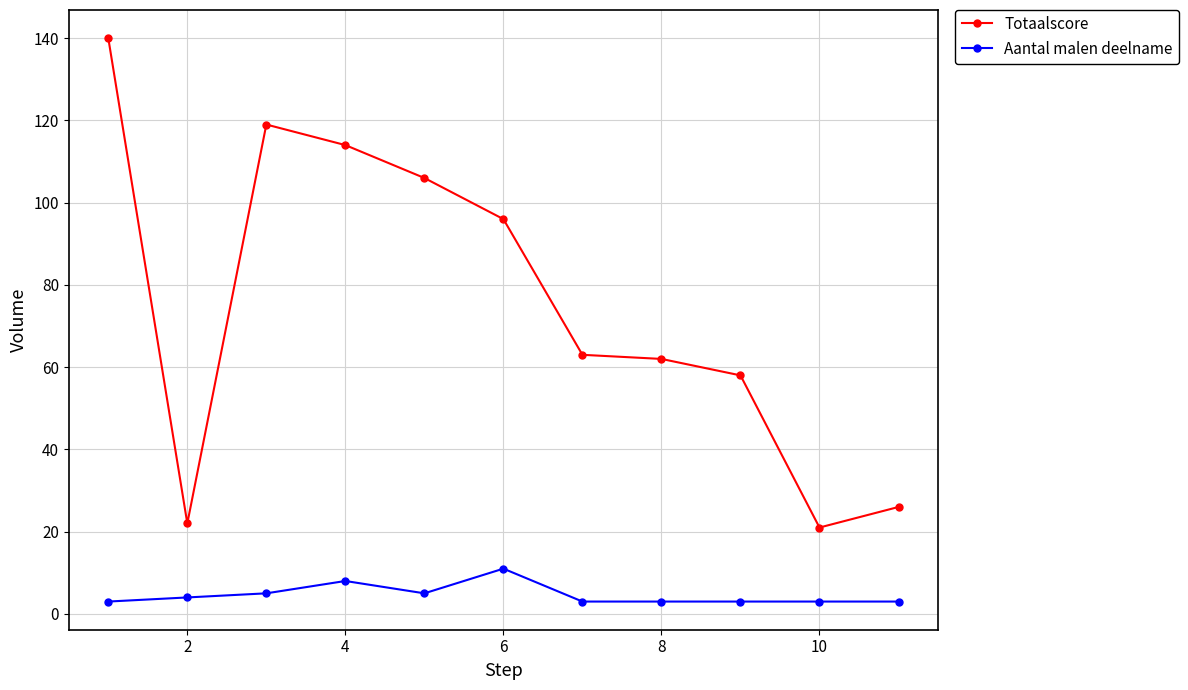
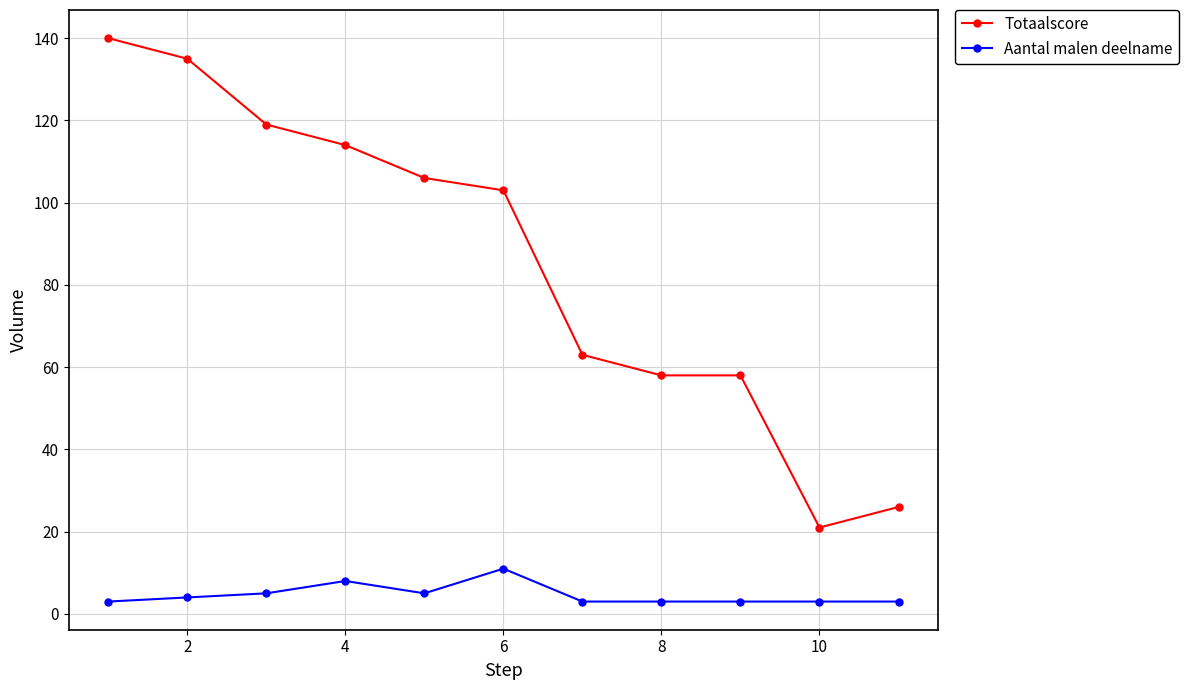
Totaalscore, 2: 22 -> 135
Totaalscore, 6: 96 -> 103
Totaalscore, 8: 62 -> 58
